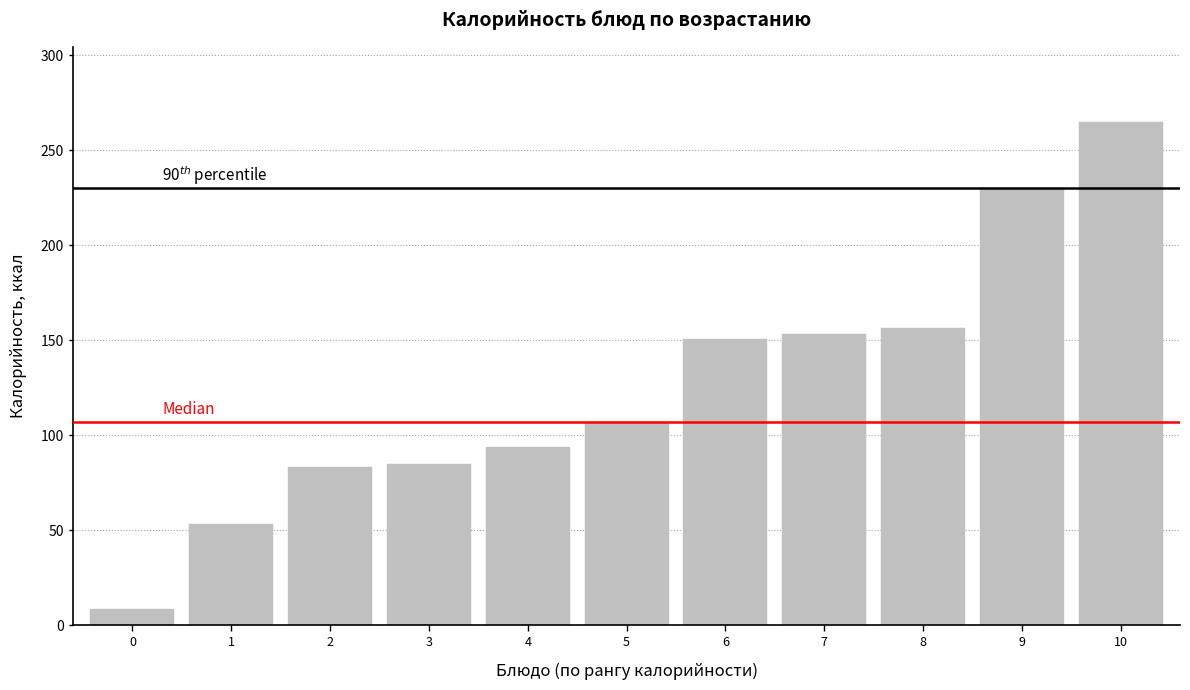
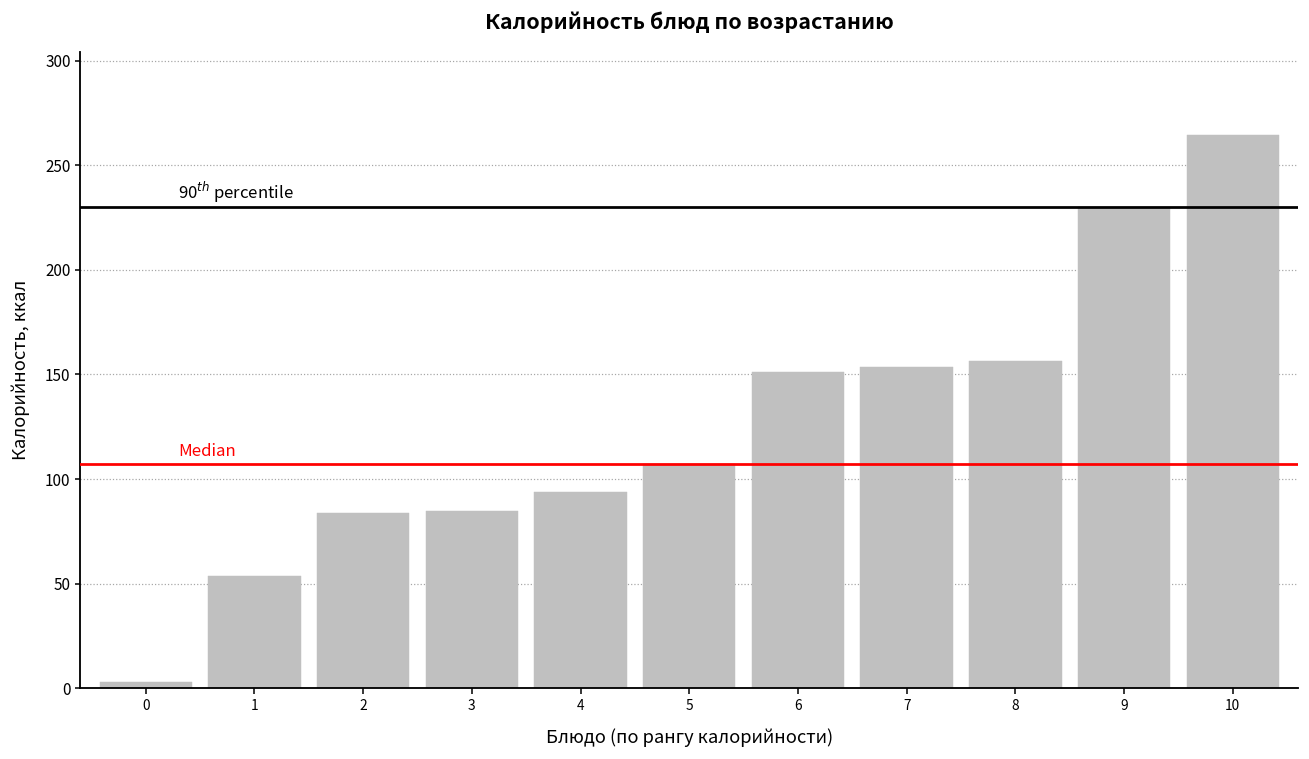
0: 8 -> 3
